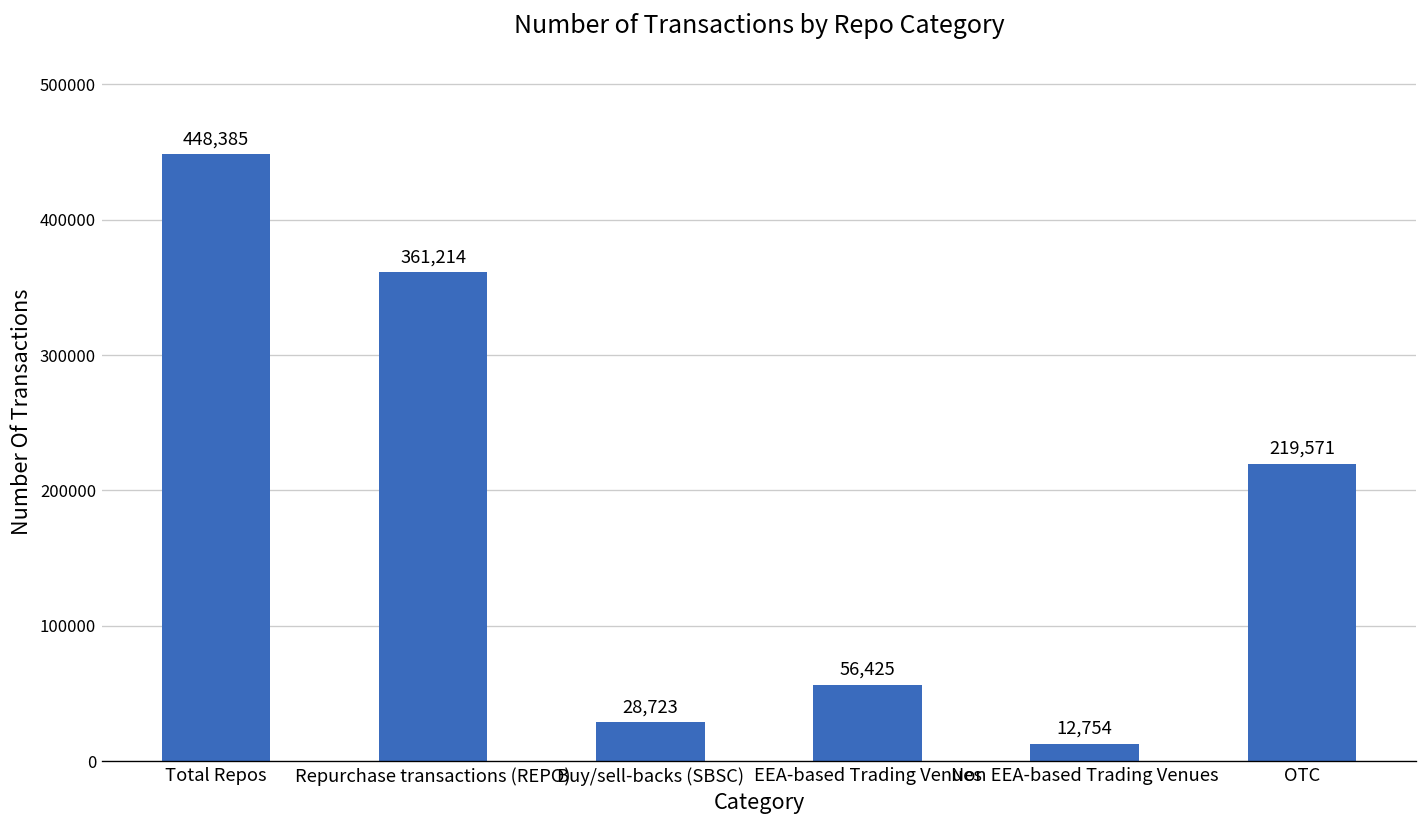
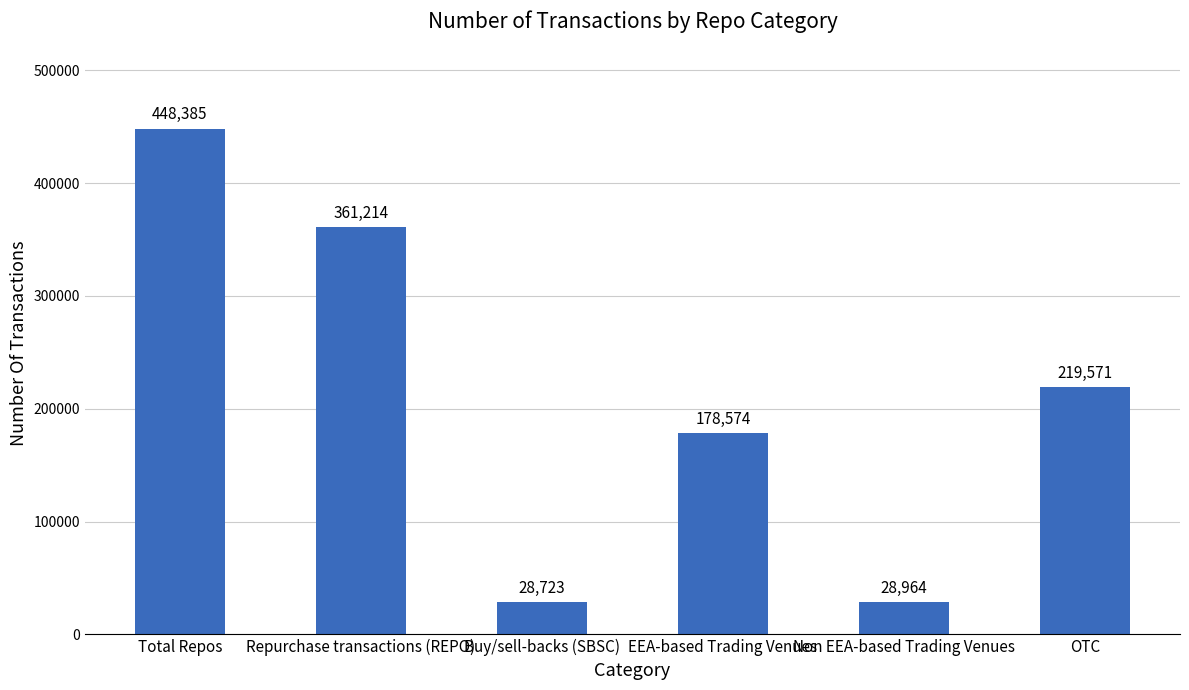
EEA-based Trading Venues: 56,425 -> 178,574
Non EEA-based Trading Venues: 12,754 -> 28,964
